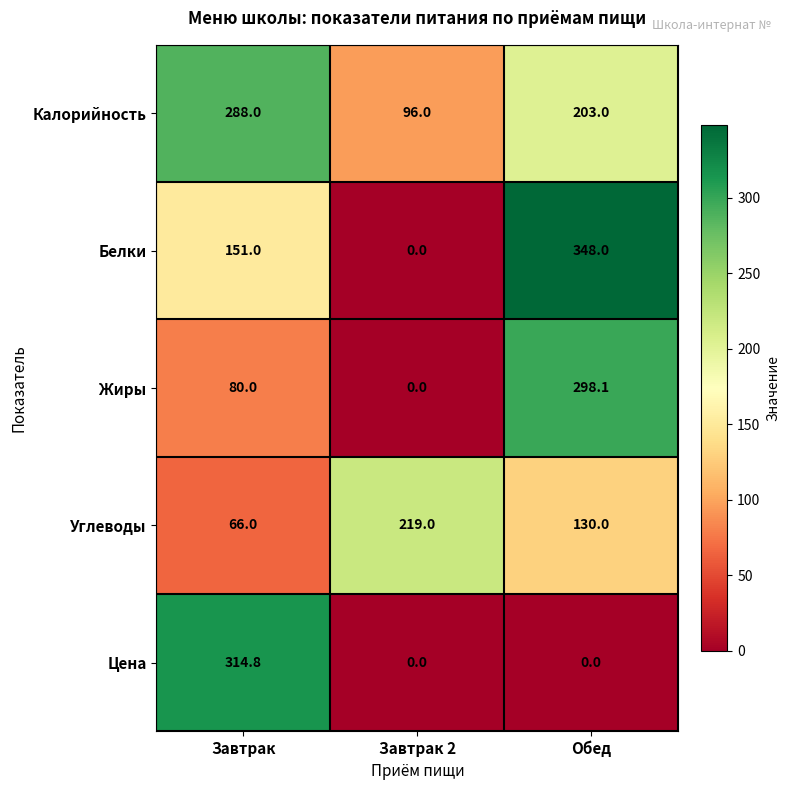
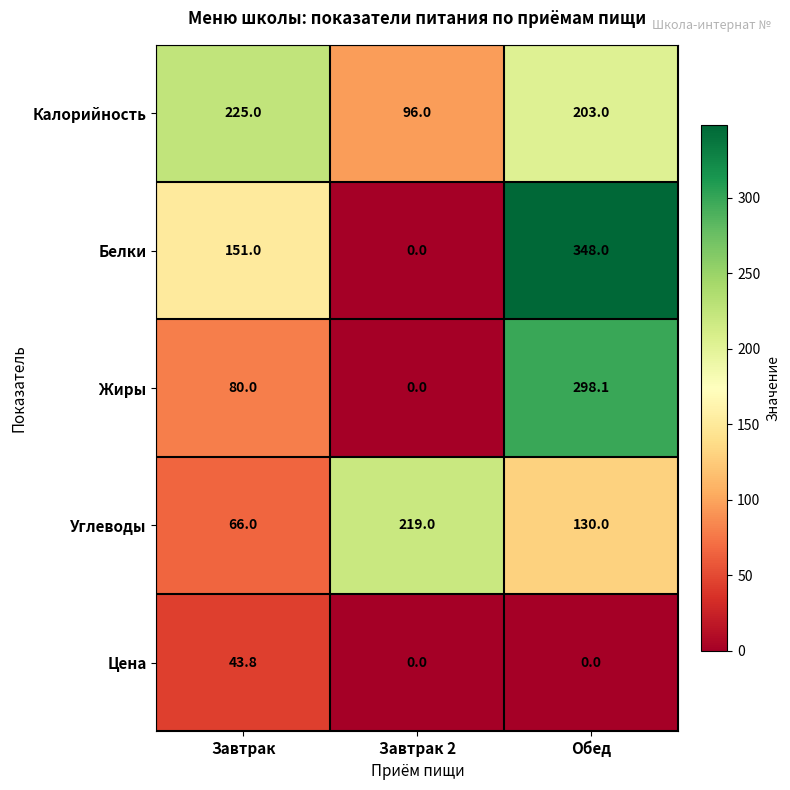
Калорийность, Завтрак: 288.0 -> 225.0
Цена, Завтрак: 314.8 -> 43.8
